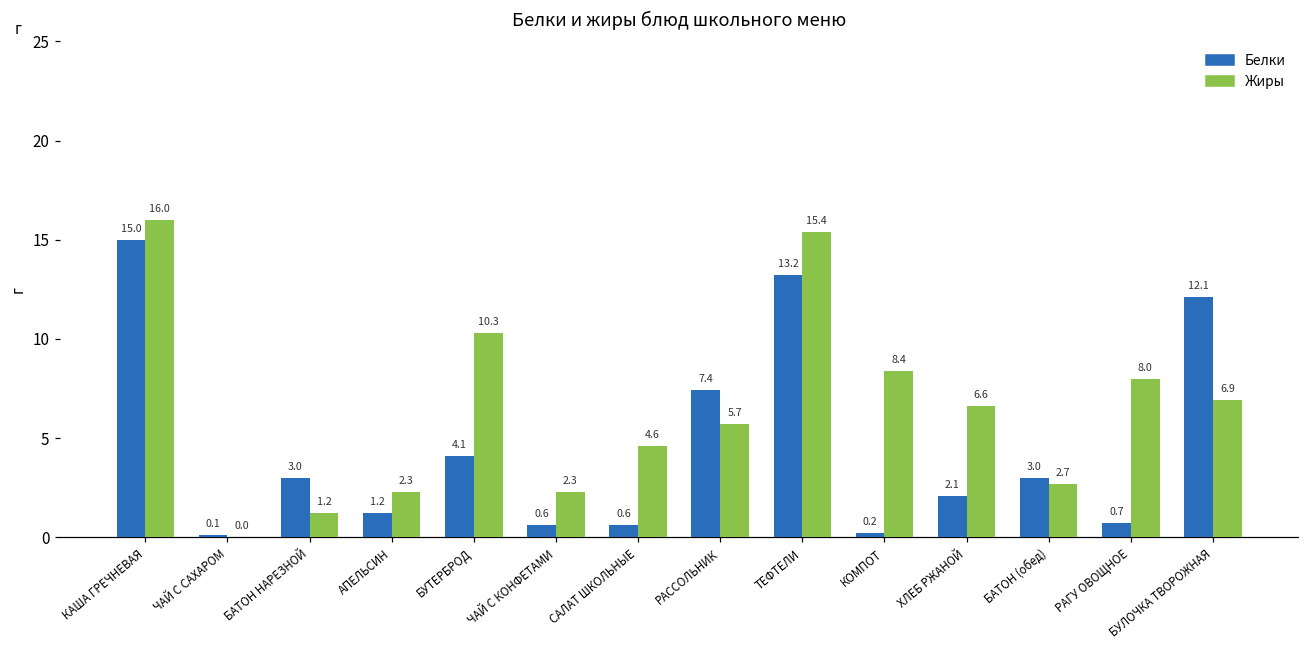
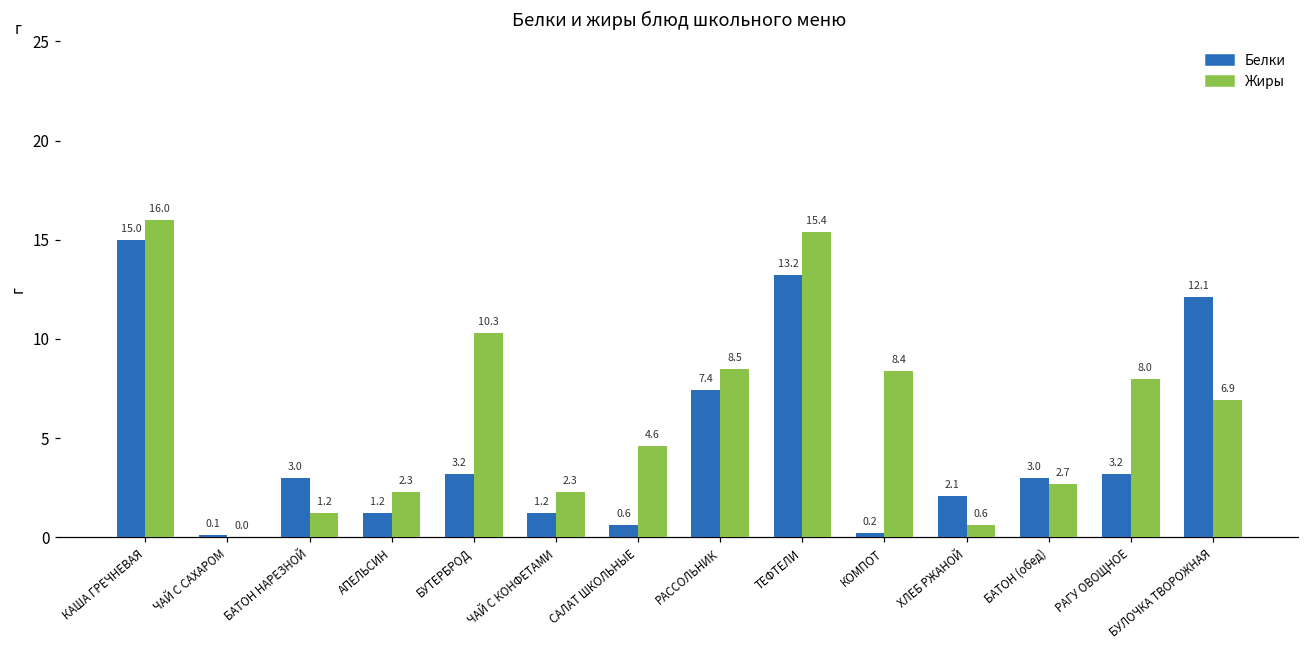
Белки, БУТЕРБРОД: 4.1 -> 3.2
Белки, ЧАЙ С КОНФЕТАМИ: 0.6 -> 1.2
Жиры, РАССОЛЬНИК: 5.7 -> 8.5
Жиры, ХЛЕБ РЖАНОЙ: 6.6 -> 0.6
Белки, РАГУ ОВОЩНОЕ: 0.7 -> 3.2
